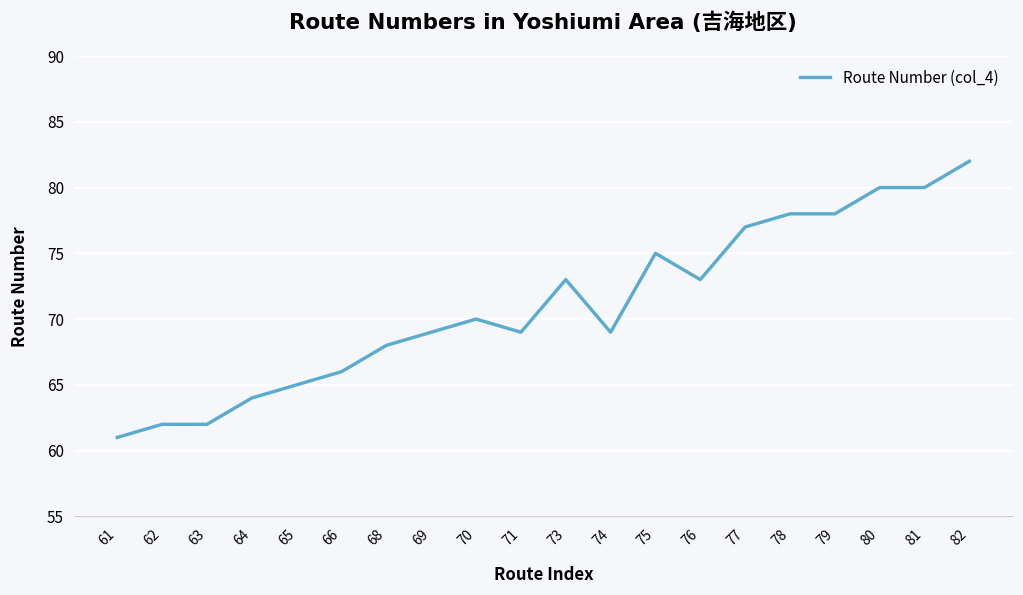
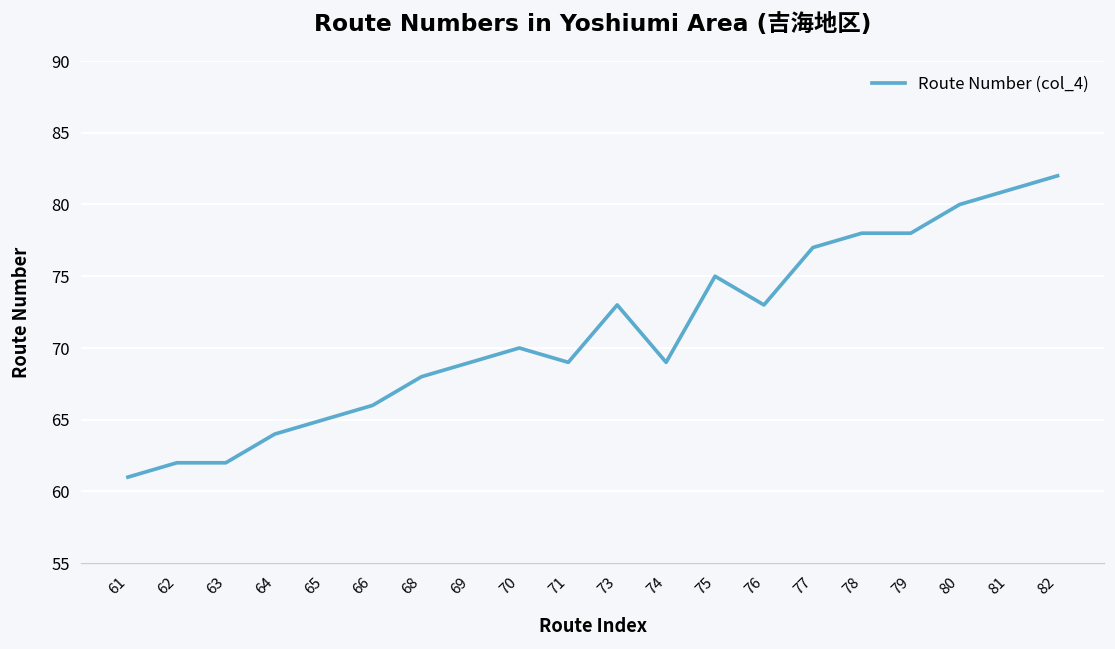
81: 80 -> 81
